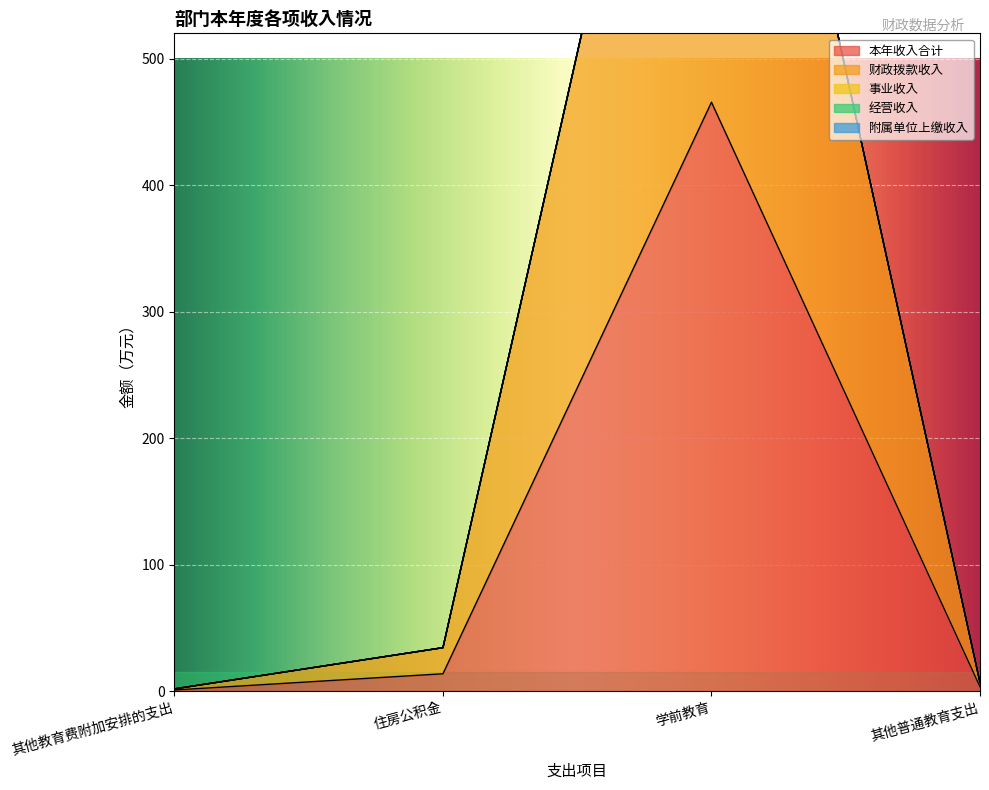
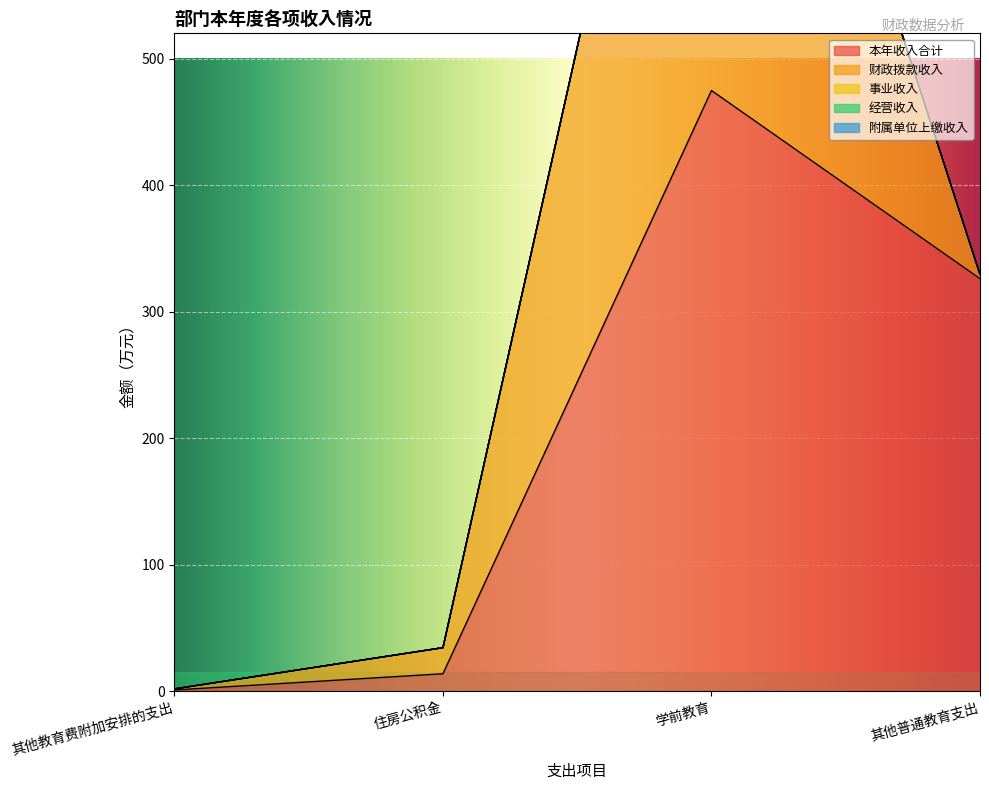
本年收入合计, 学前教育: 466 -> 475
本年收入合计, 其他普通教育支出: 3 -> 326
